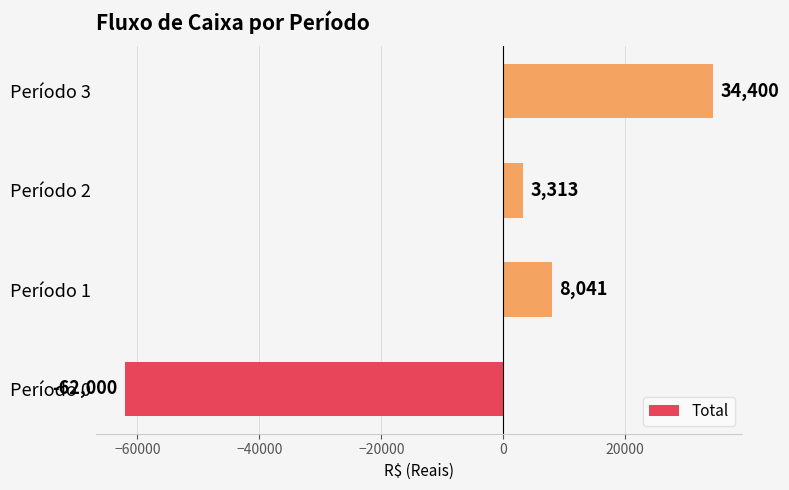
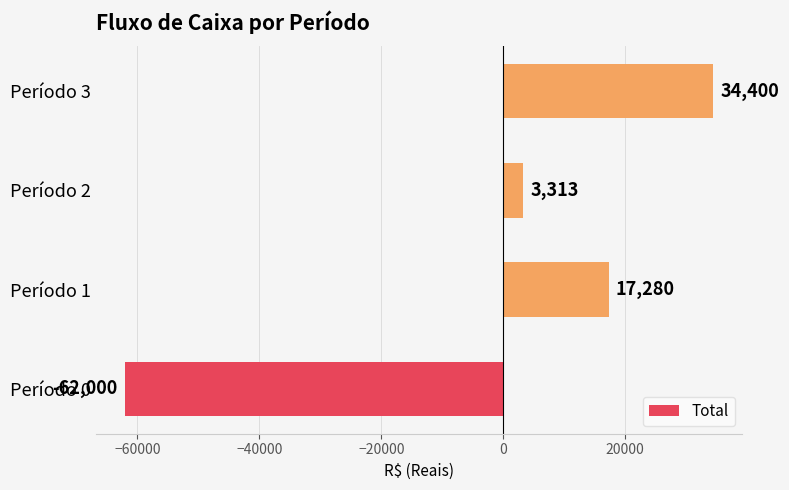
Período 1: 8,041 -> 17,280
